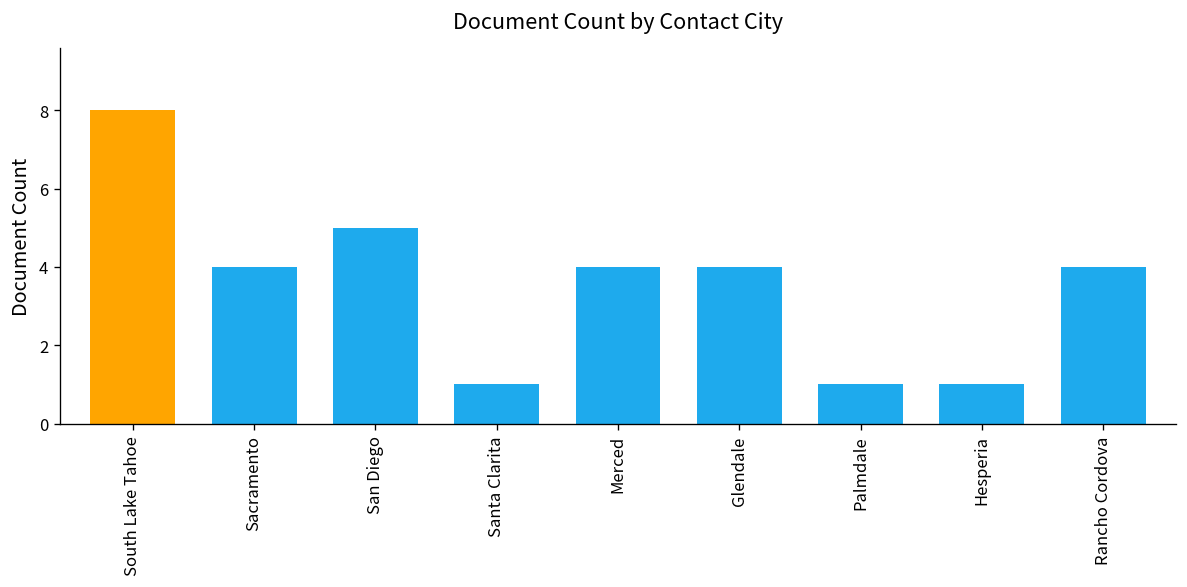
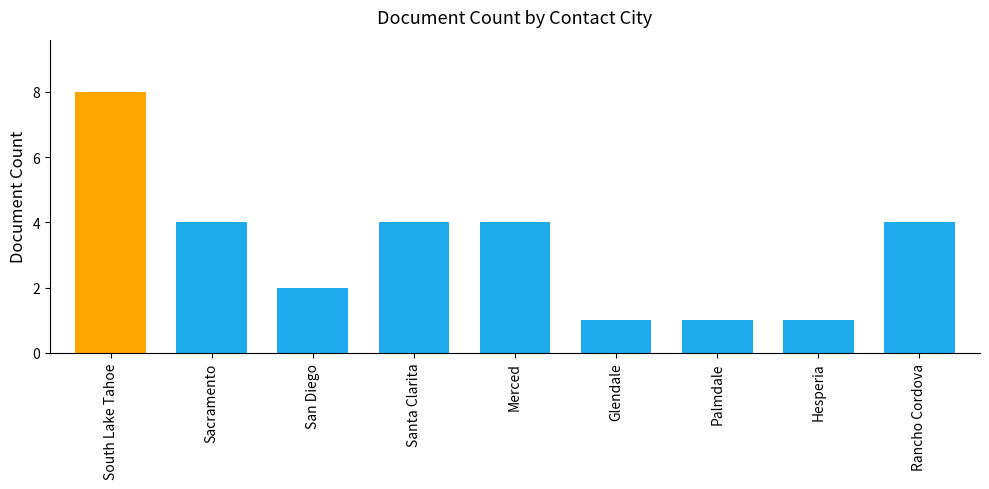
San Diego: 5 -> 2
Santa Clarita: 1 -> 4
Glendale: 4 -> 1
